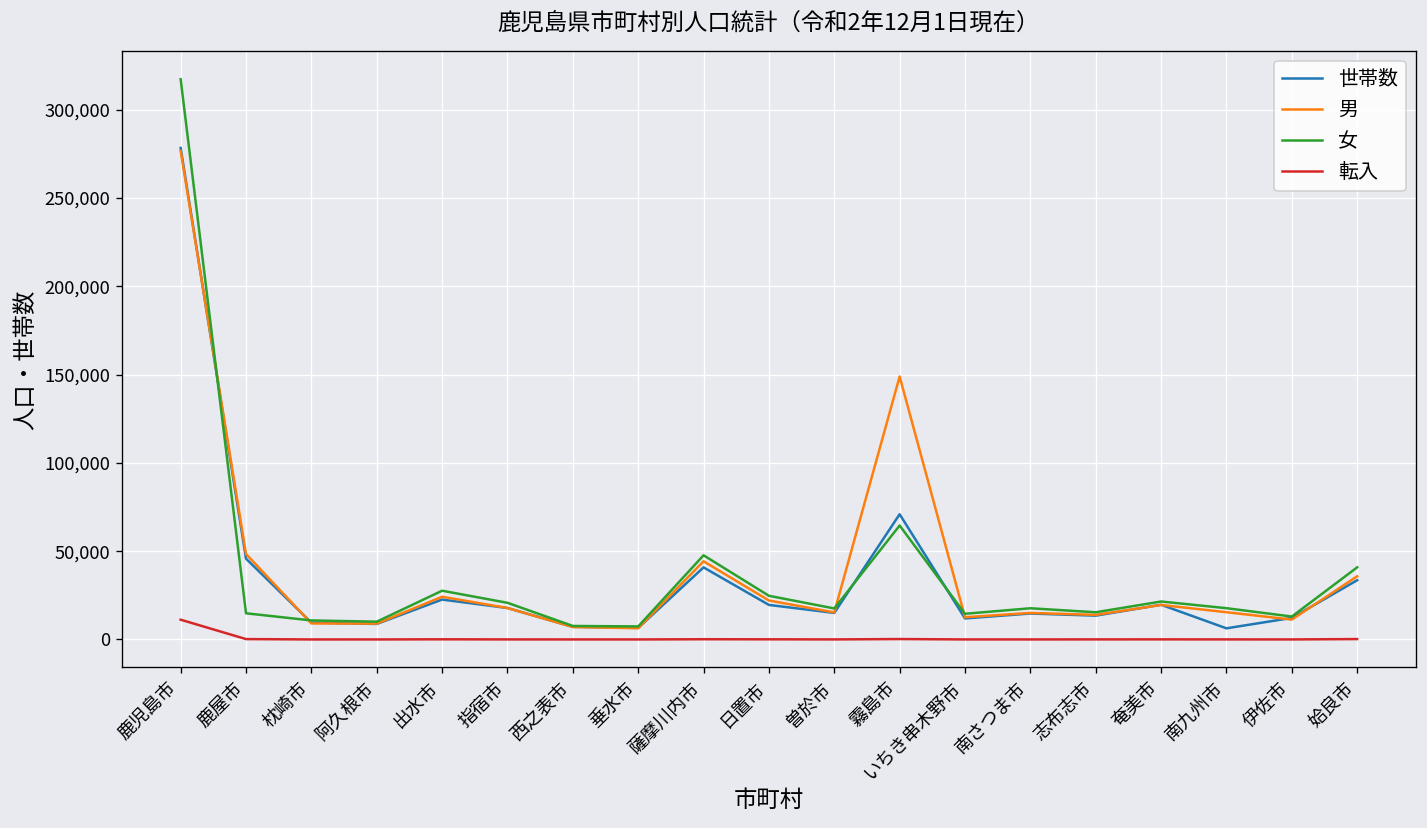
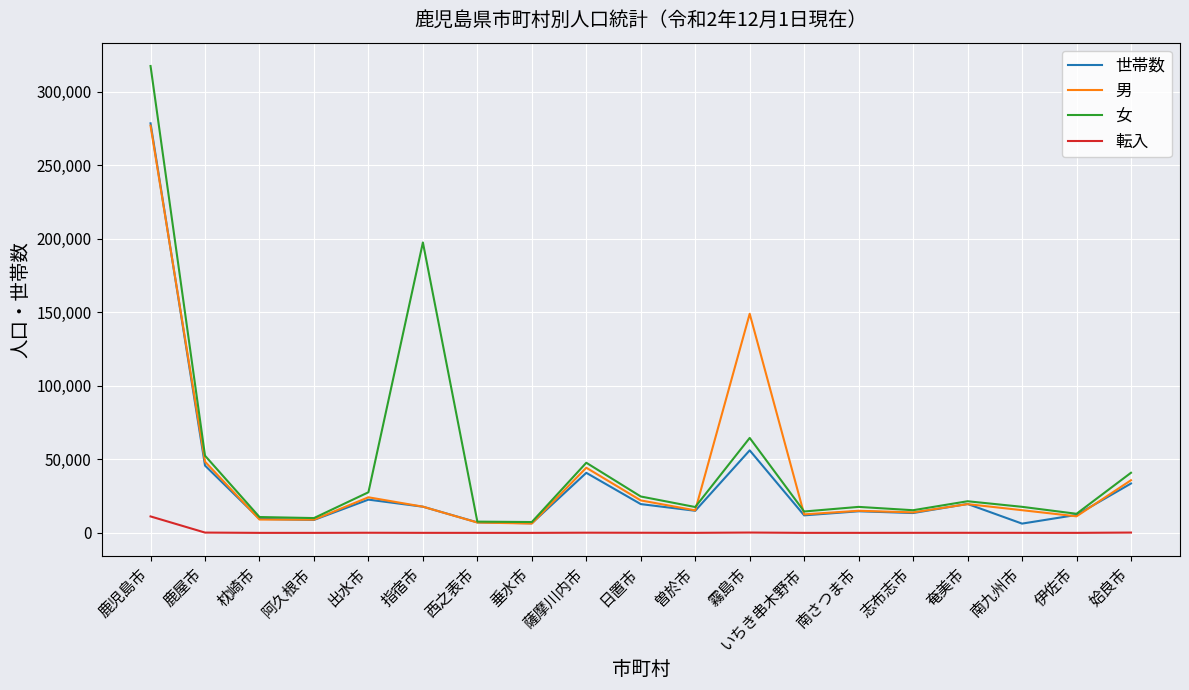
女, 鹿屋市: 15,000 -> 52,000
女, 指宿市: 21,000 -> 197,000
世帯数, 霧島市: 71,000 -> 56,000
